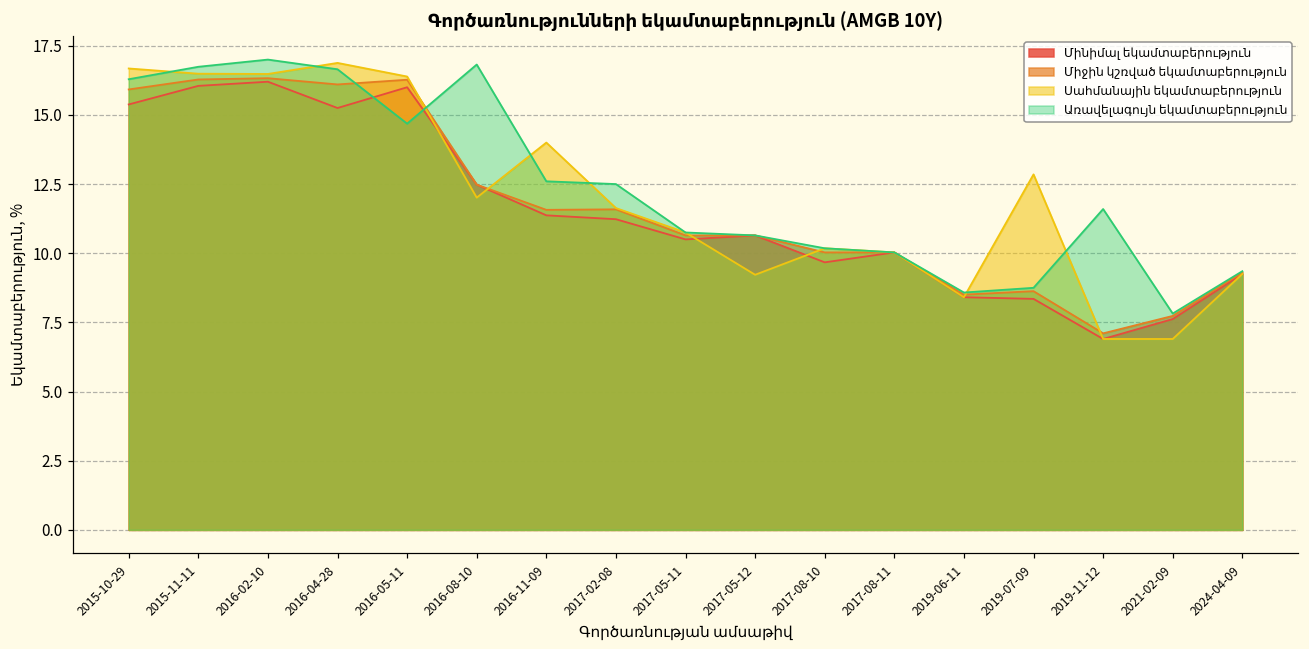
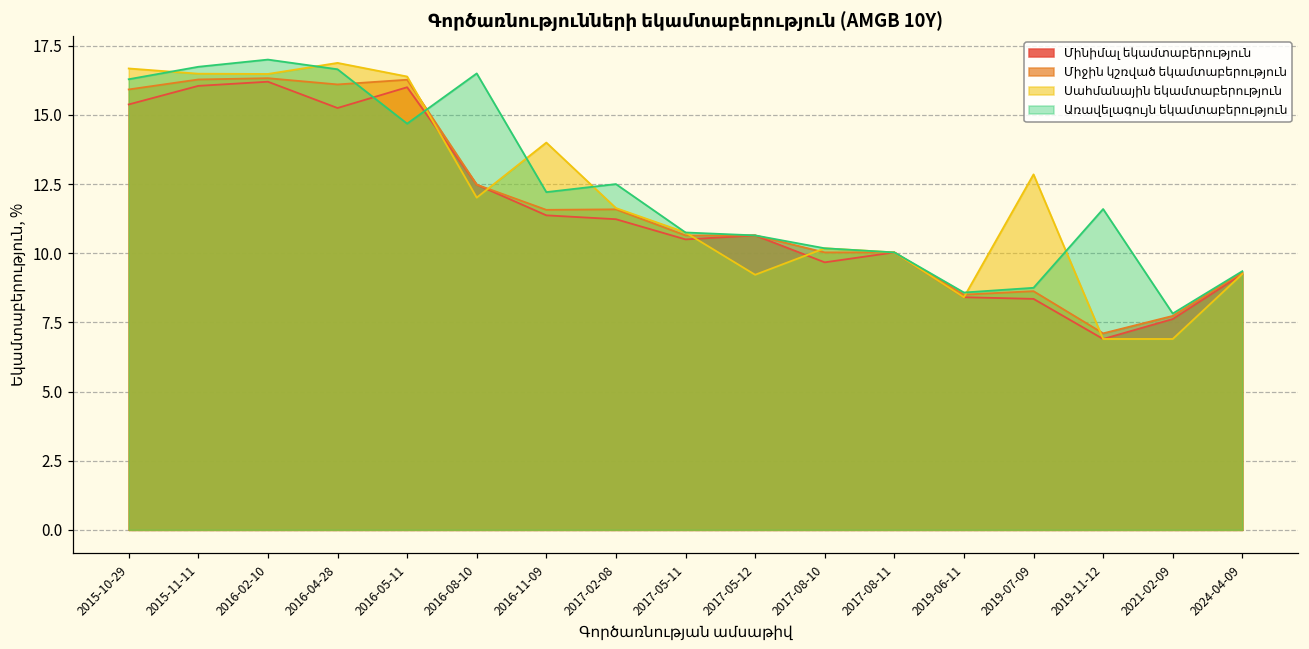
Առավելագույն եկամտաբերություն, 2016-08-10: 16.8 -> 16.5
Առավելագույն եկամտաբերություն, 2016-11-09: 12.6 -> 12.2
